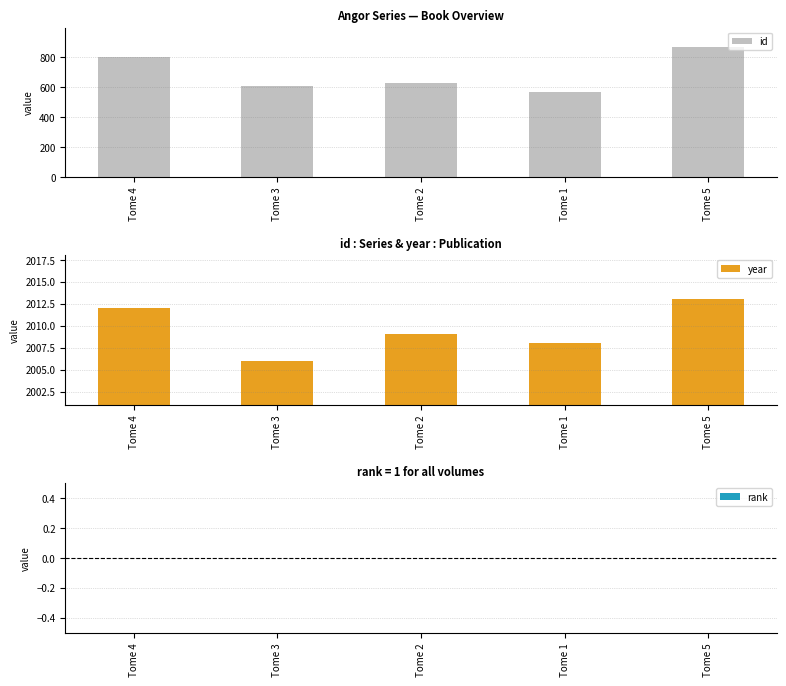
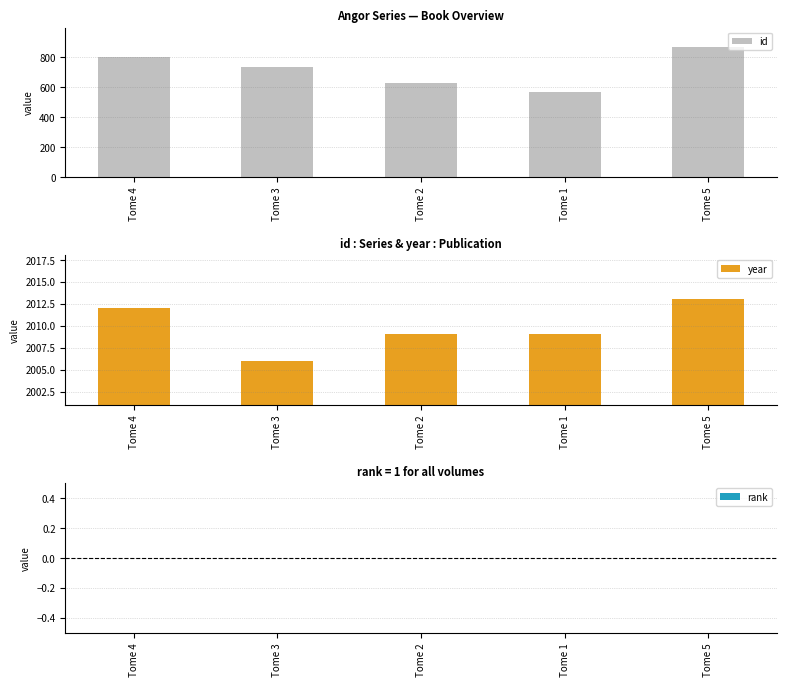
Angor Series — Book Overview, Tome 3: 610 -> 740
id : Series & year : Publication, Tome 1: 2008 -> 2009
